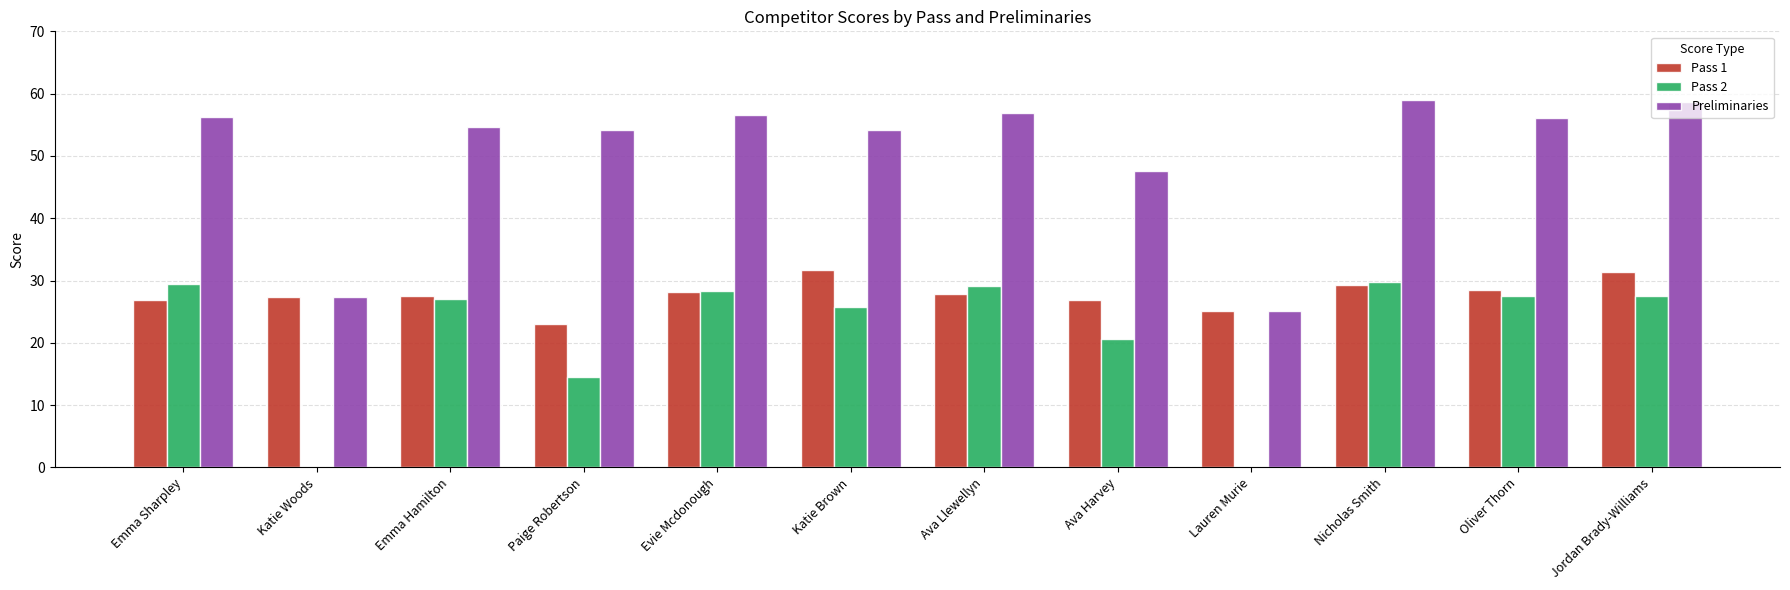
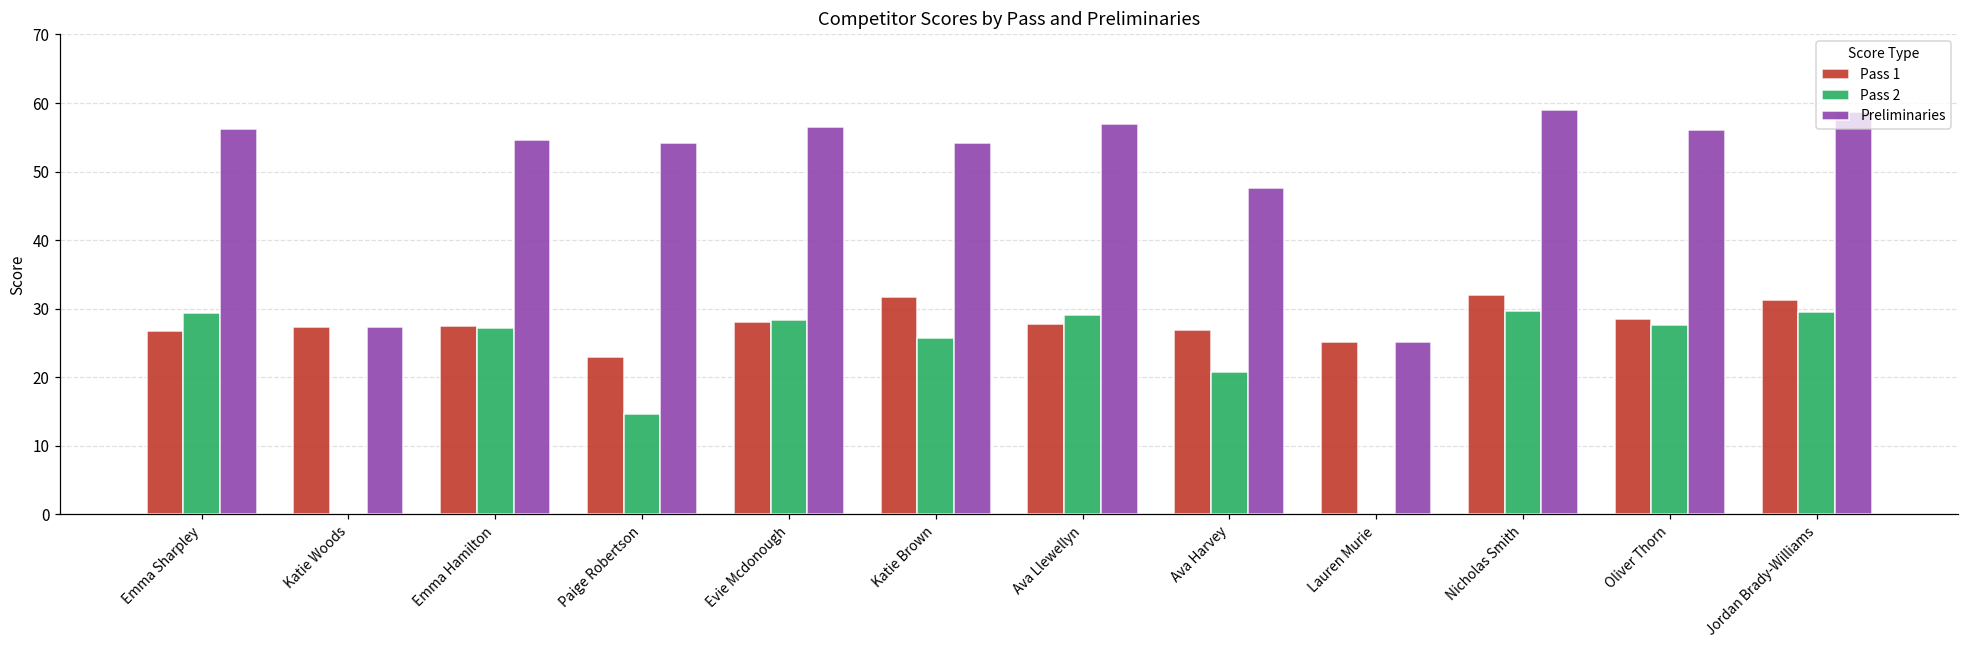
Pass 1, Nicholas Smith: 29 -> 32
Pass 2, Jordan Brady-Williams: 28 -> 30
